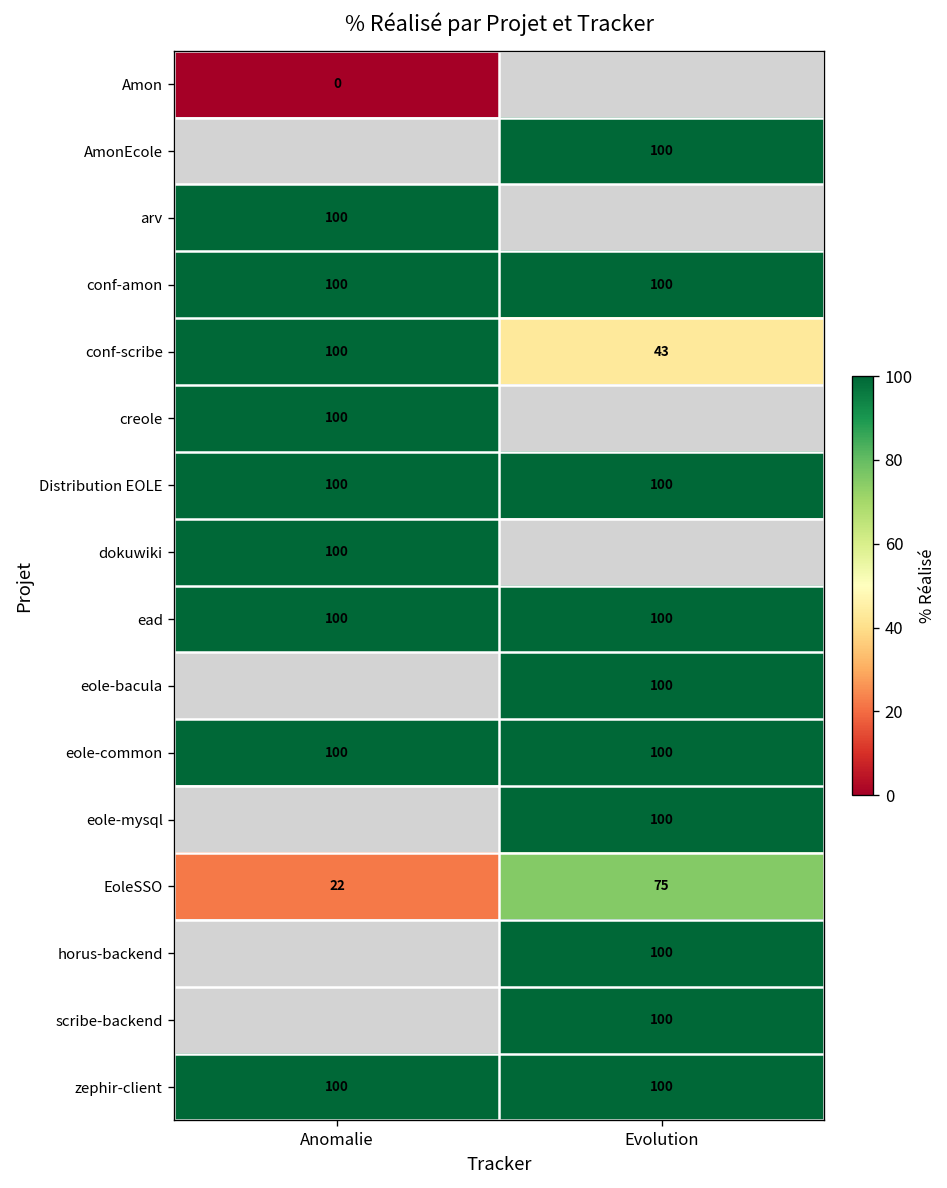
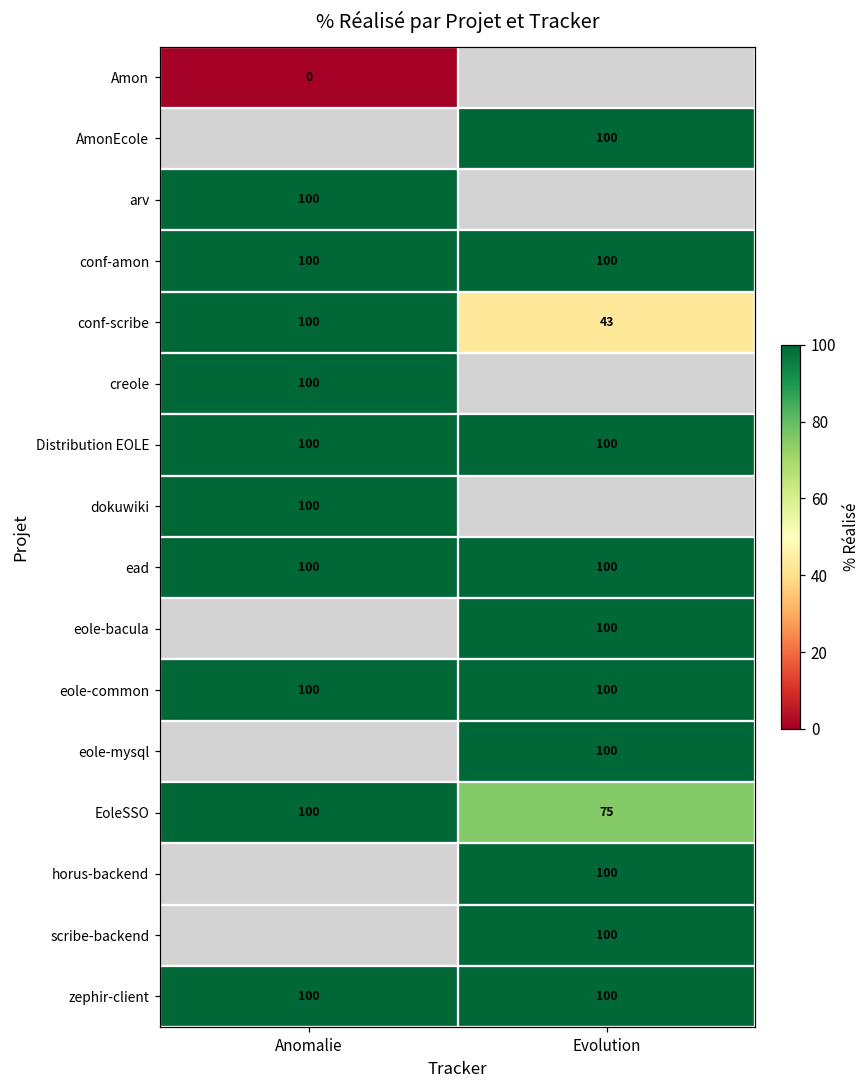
EoleSSO, Anomalie: 22 -> 100
